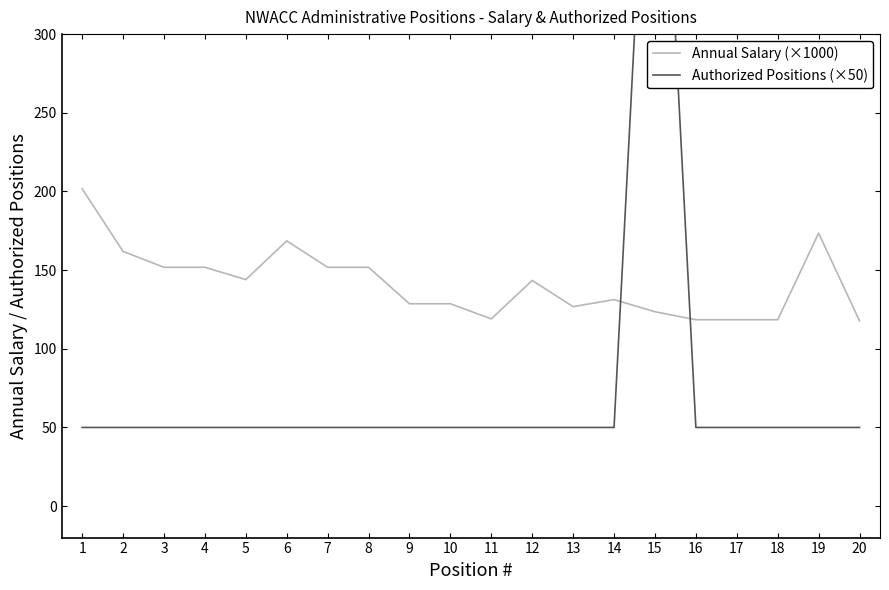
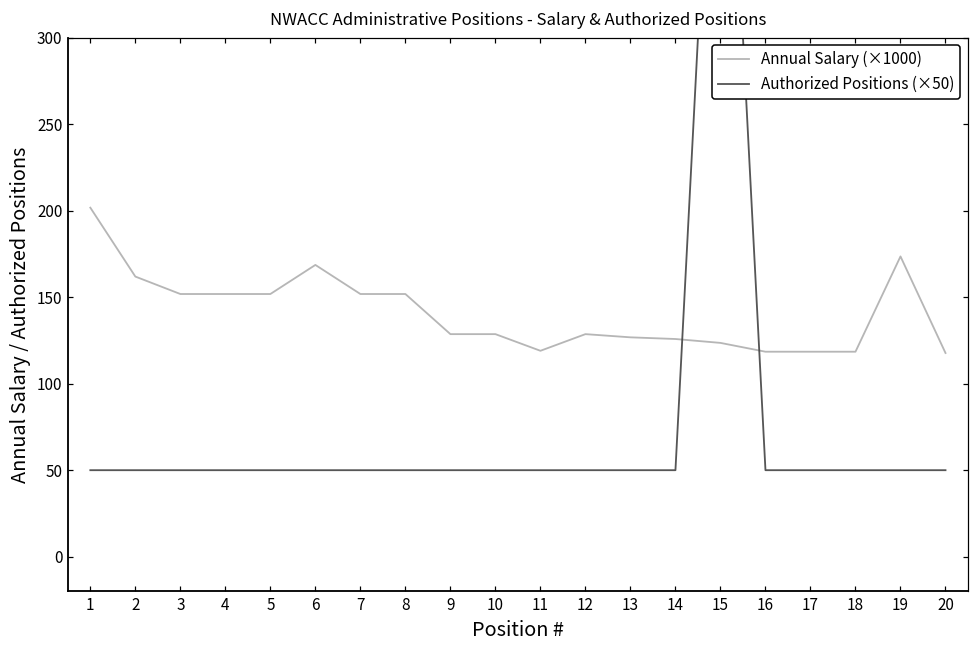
Annual Salary (×1000), 5: 144 -> 152
Annual Salary (×1000), 12: 143 -> 129
Annual Salary (×1000), 14: 131 -> 126
